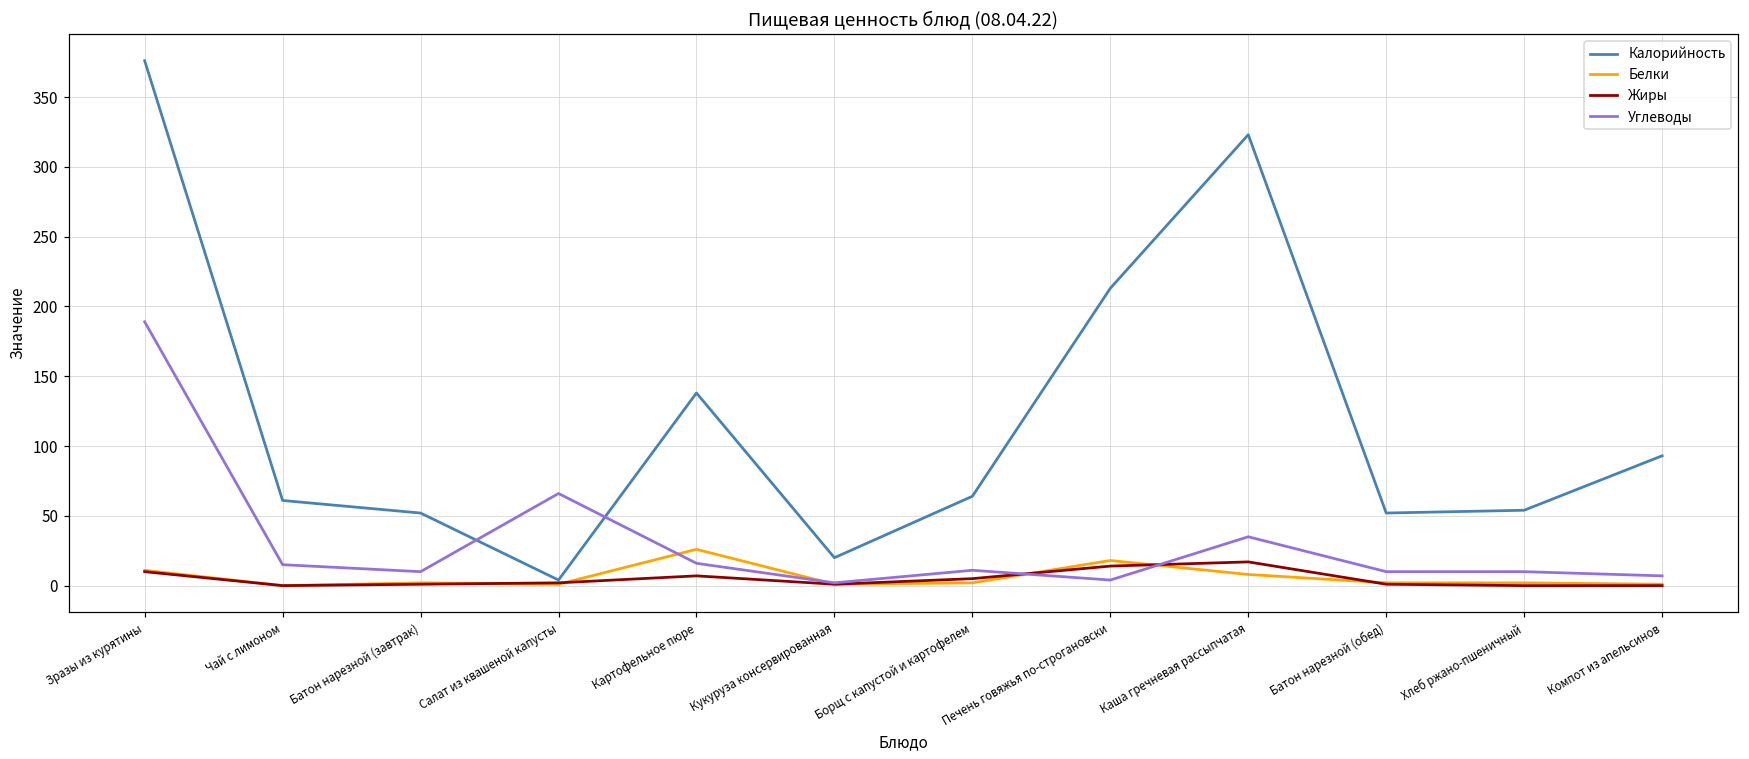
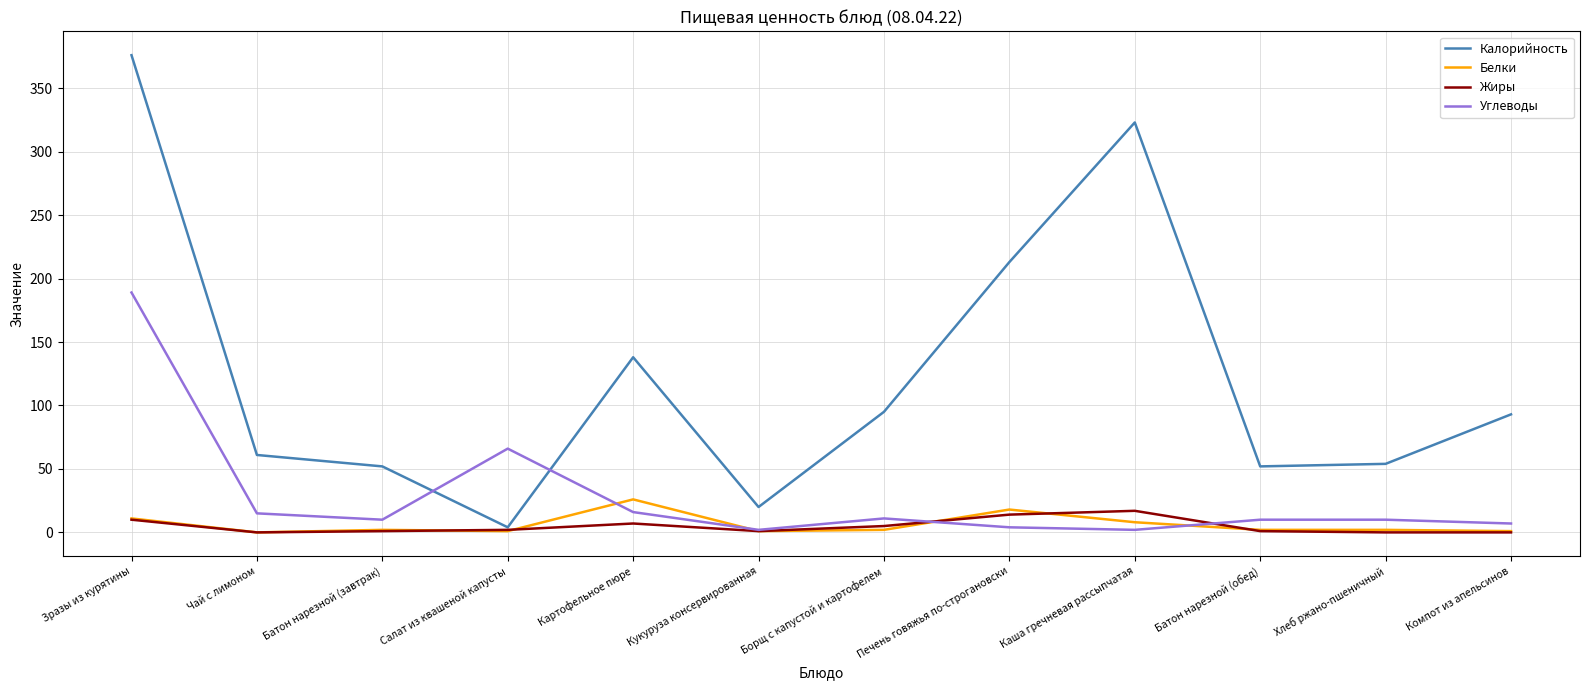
Калорийность, Борщ с капустой и картофелем: 64 -> 95
Углеводы, Каша гречневая рассыпчатая: 35 -> 2
